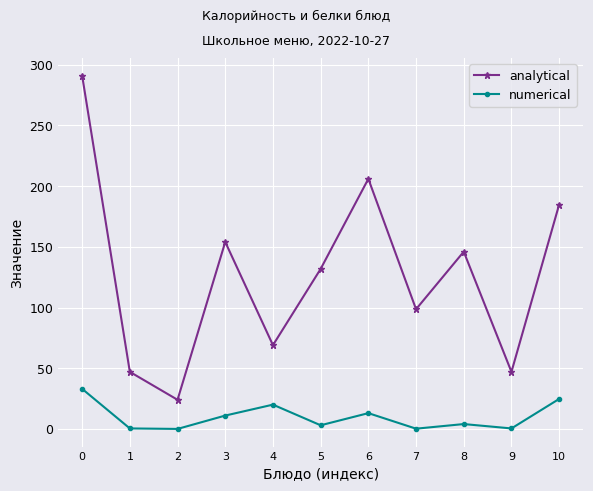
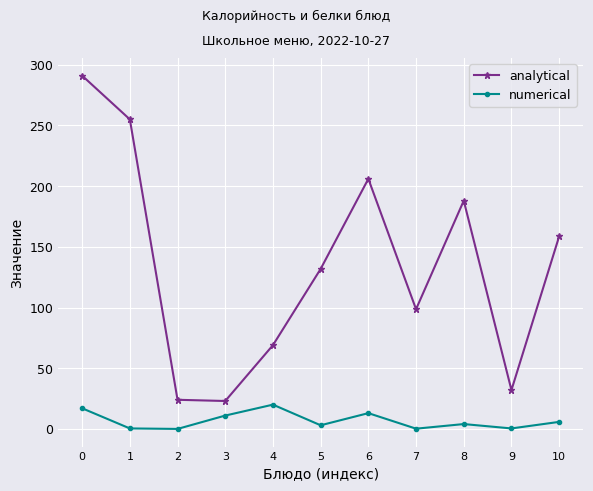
numerical, 0: 33 -> 17
analytical, 1: 47 -> 255
analytical, 3: 154 -> 23
analytical, 8: 146 -> 188
analytical, 9: 47 -> 32
analytical, 10: 185 -> 159
numerical, 10: 25 -> 6
